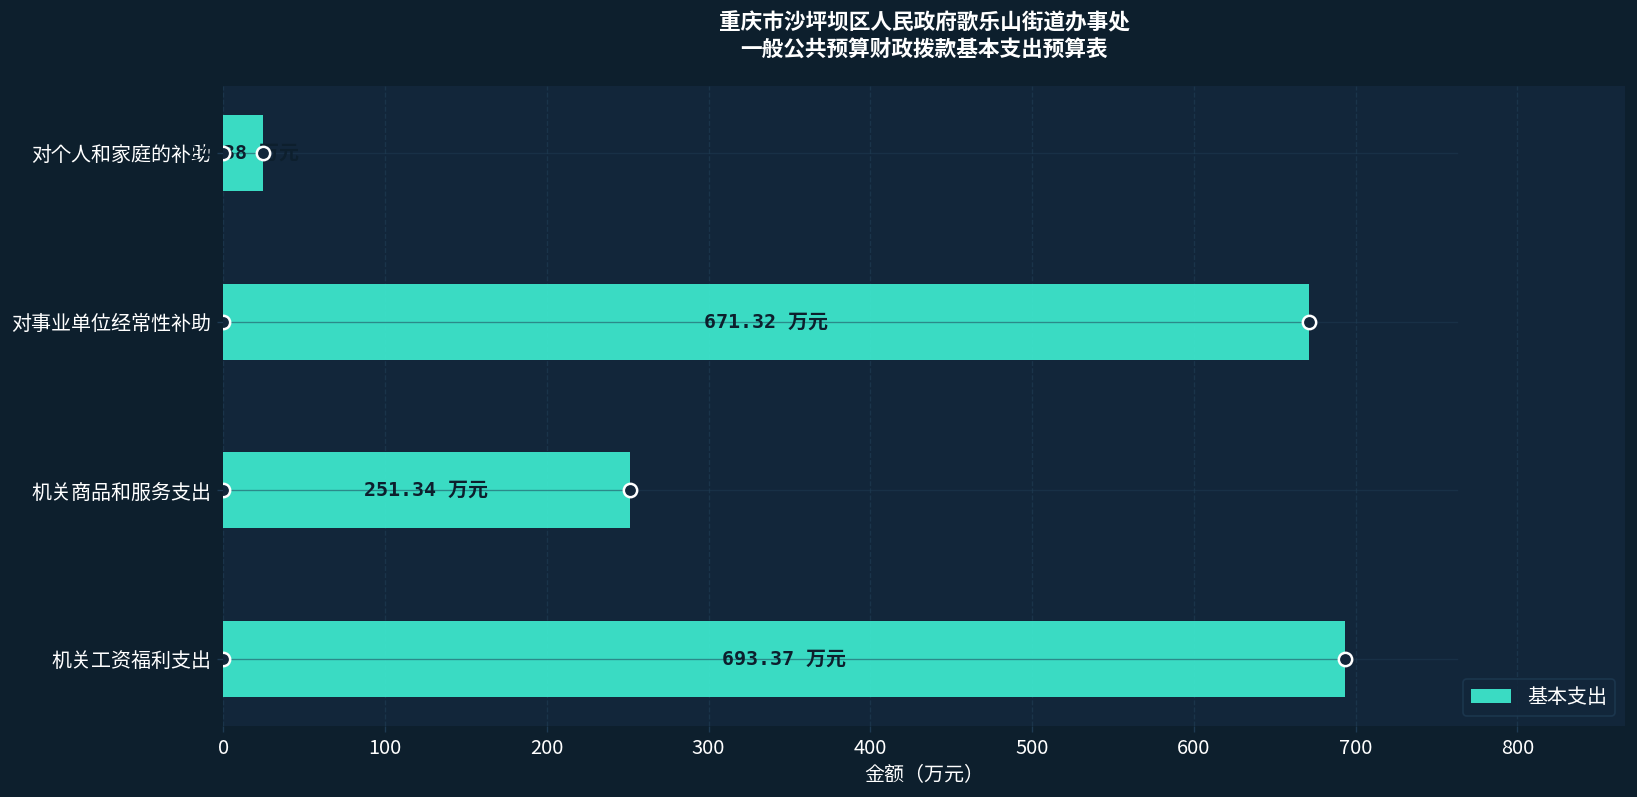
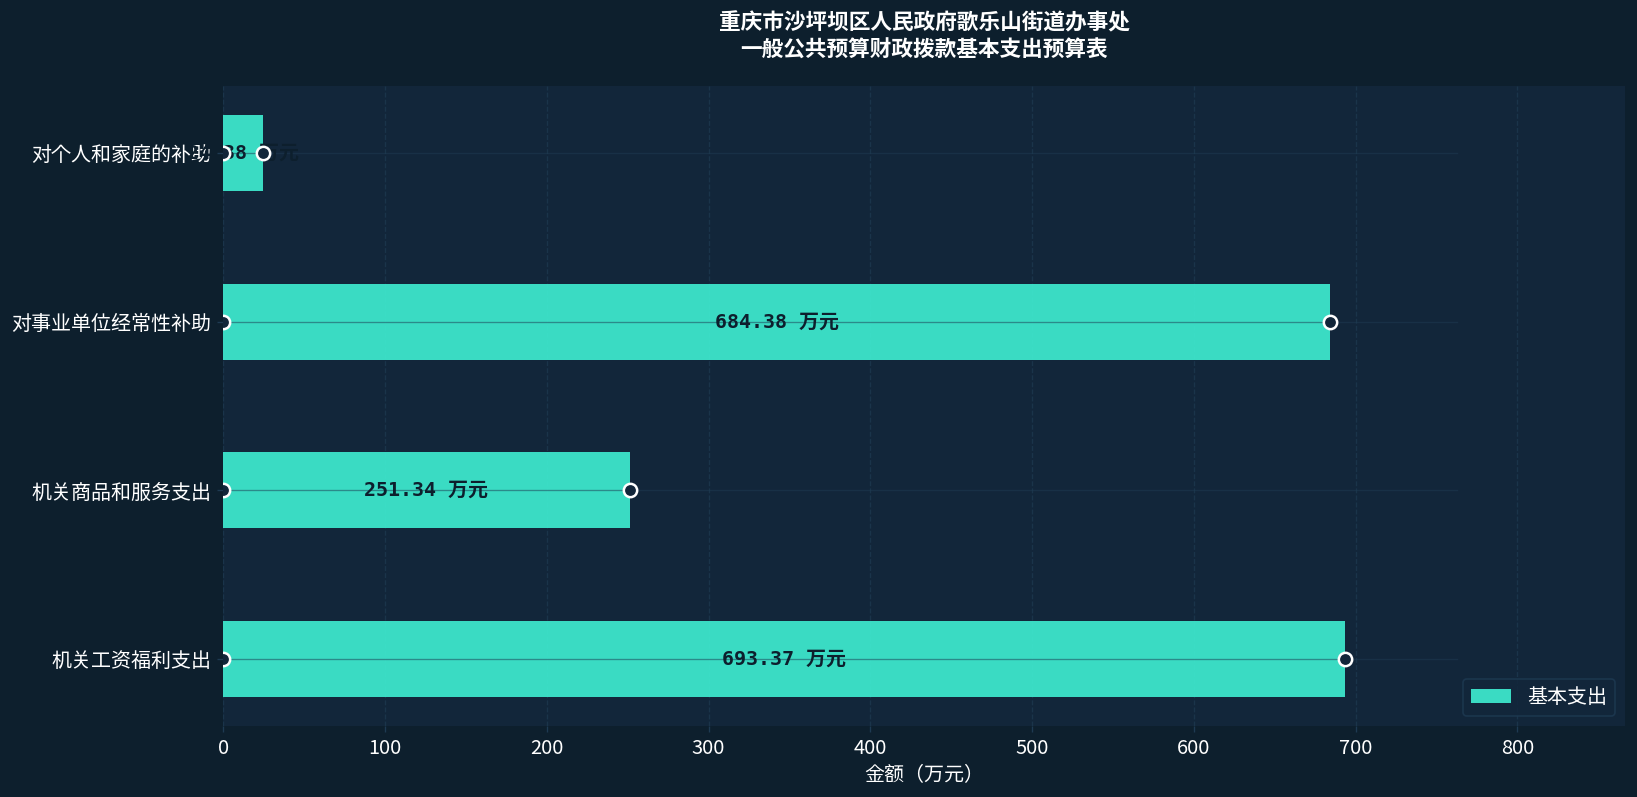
基本支出, 对事业单位经常性补助: 671.32 -> 684.38
